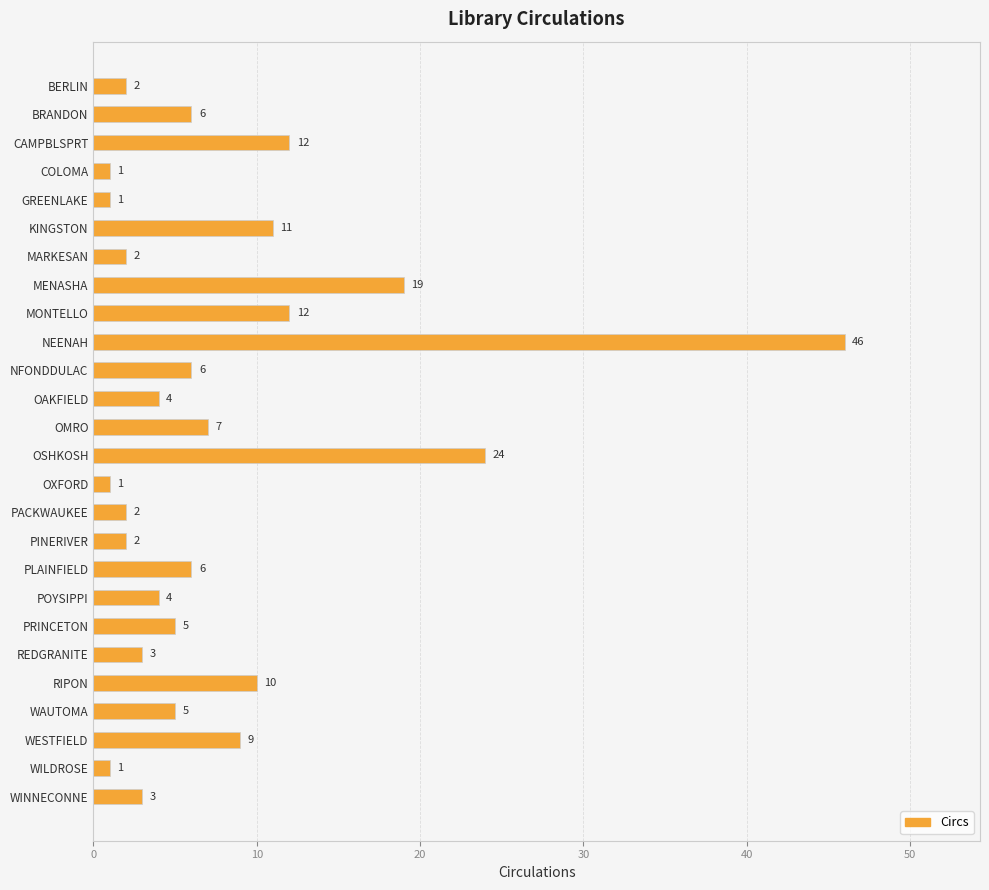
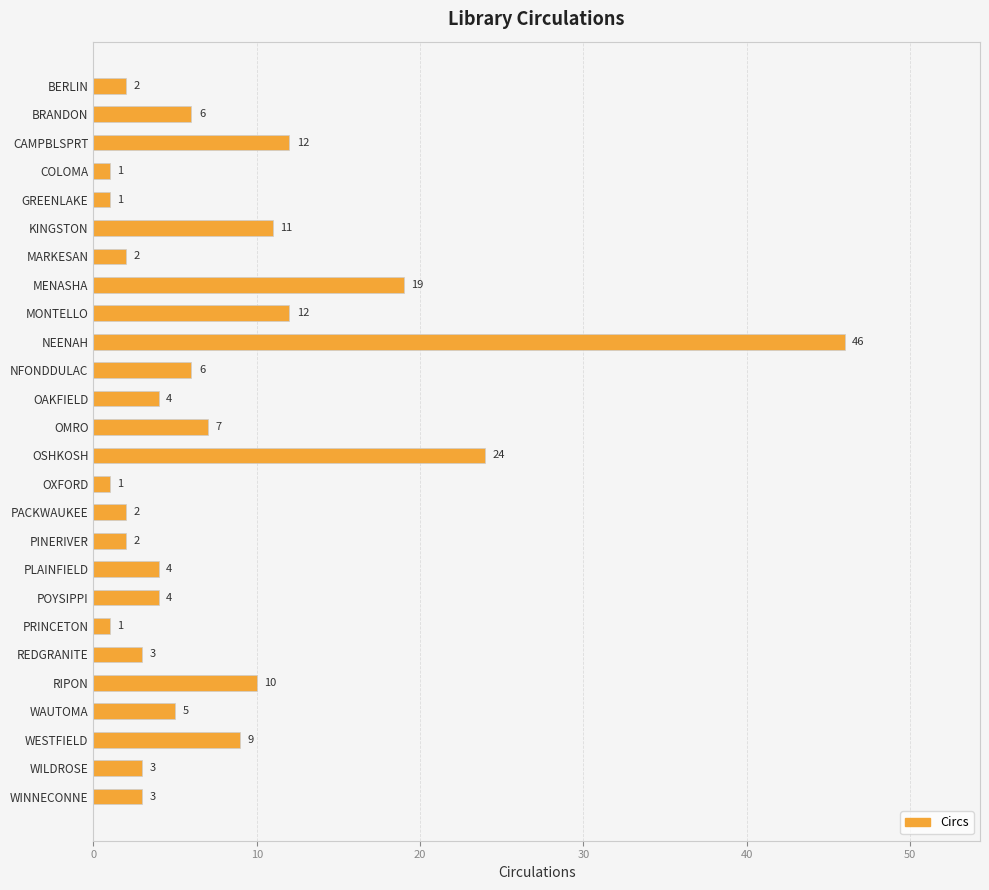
PLAINFIELD: 6 -> 4
PRINCETON: 5 -> 1
WILDROSE: 1 -> 3
